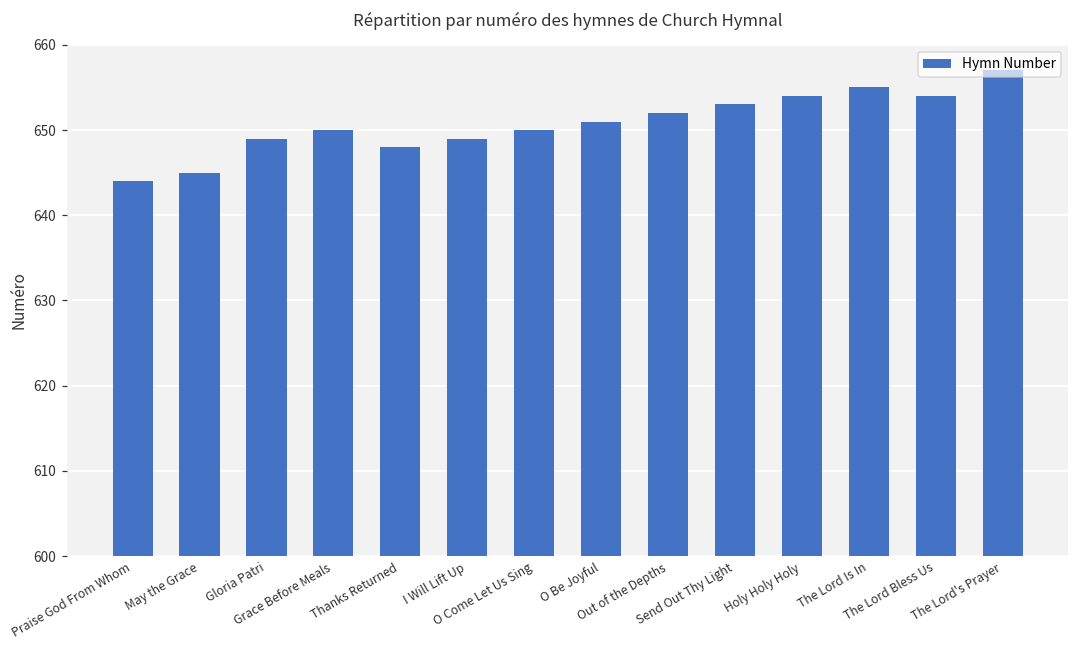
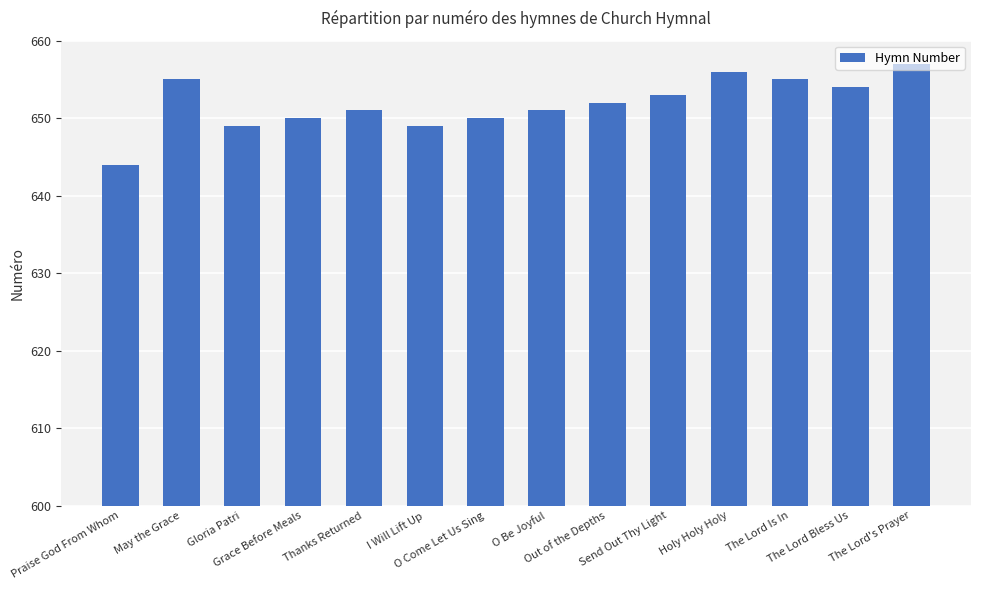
May the Grace: 645 -> 655
Thanks Returned: 648 -> 651
Holy Holy Holy: 654 -> 656
